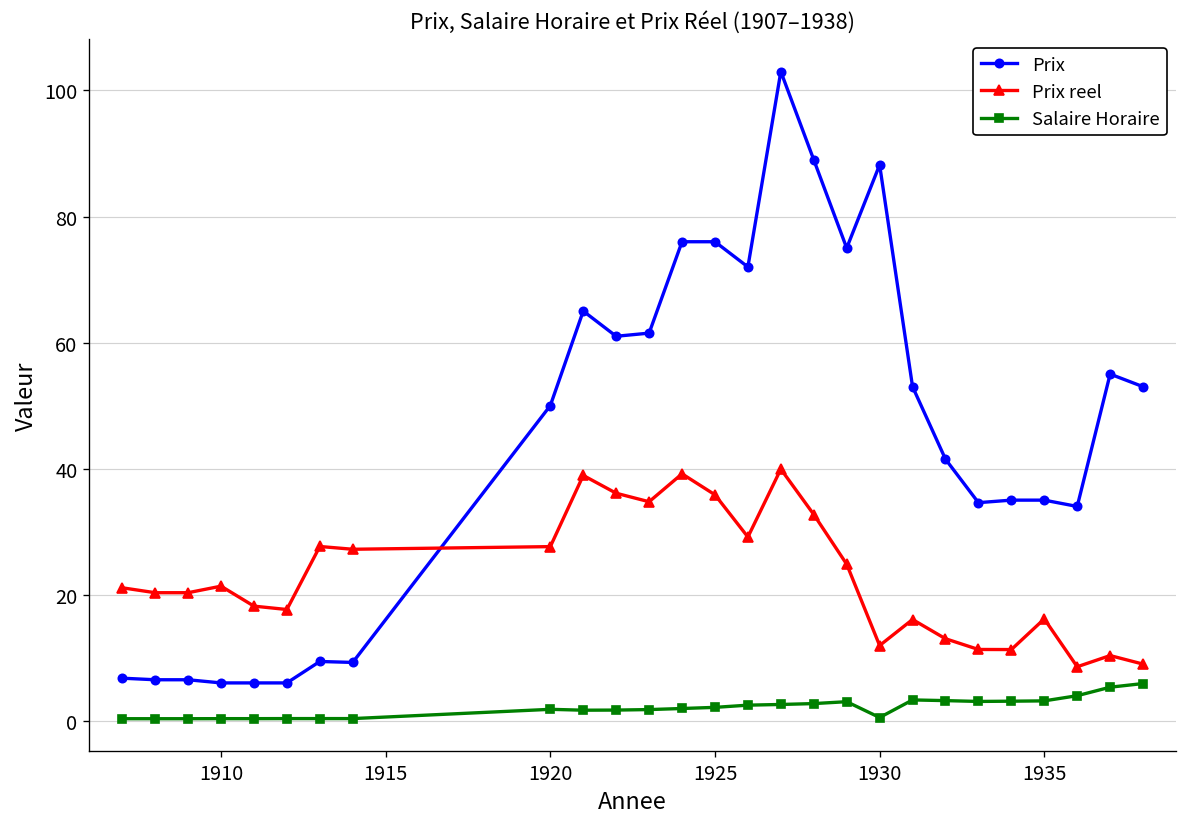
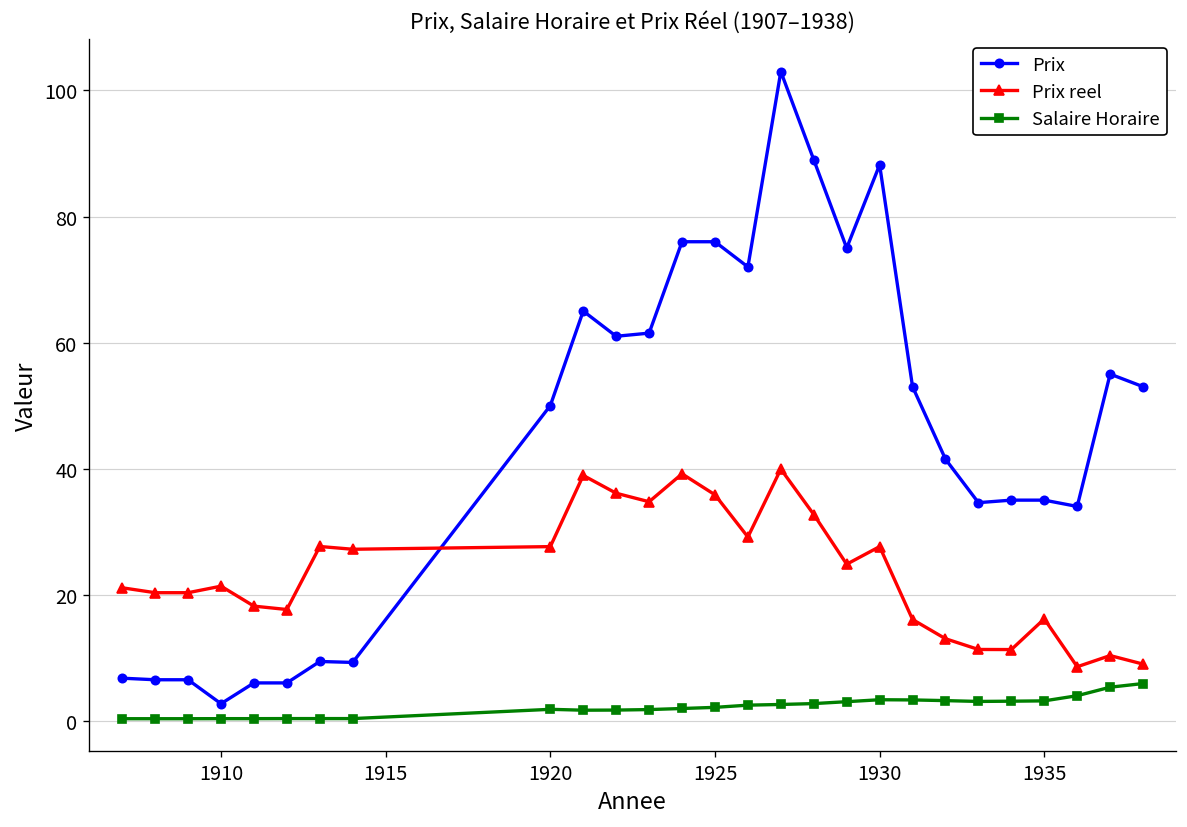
Prix, 1910: 6 -> 3
Prix reel, 1930: 12 -> 28
Salaire Horaire, 1930: 1 -> 3
